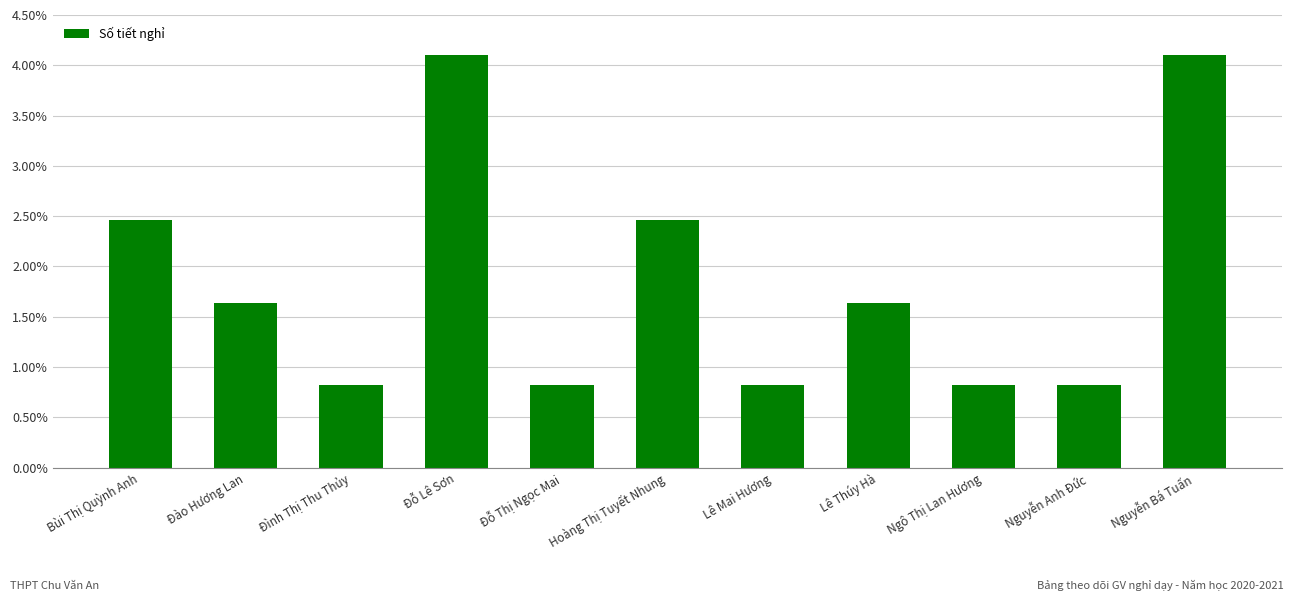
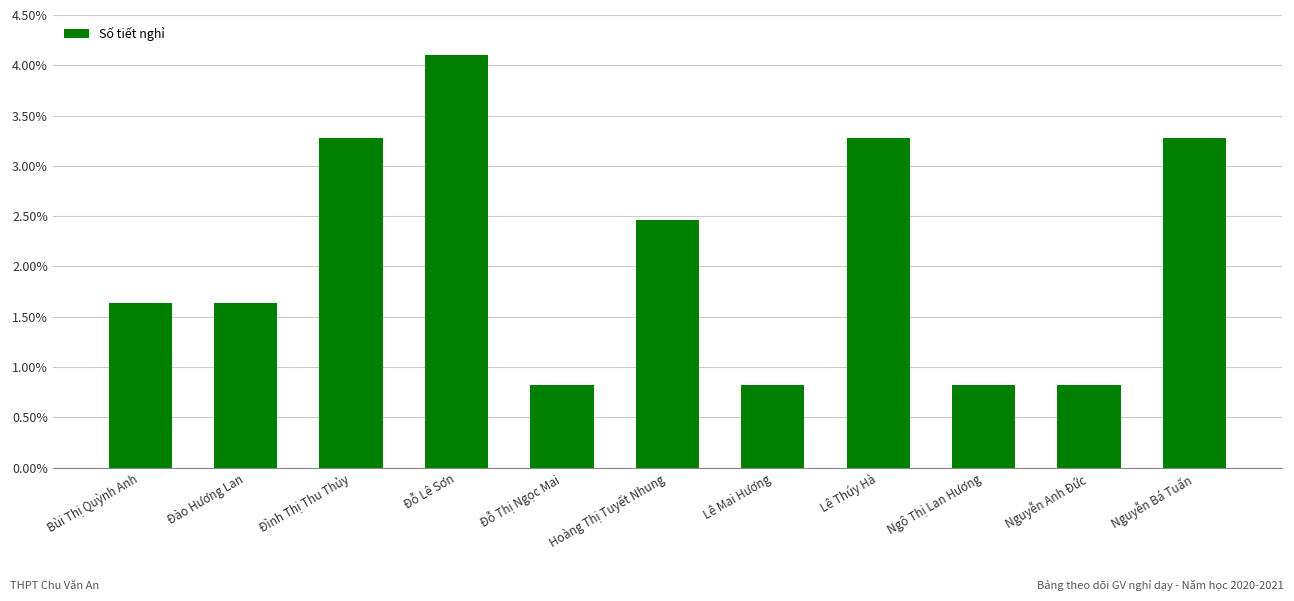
Bùi Thị Quỳnh Anh: 2.46% -> 1.64%
Đình Thị Thu Thủy: 0.82% -> 3.28%
Lê Thúy Hà: 1.64% -> 3.28%
Nguyễn Bá Tuấn: 4.10% -> 3.28%
